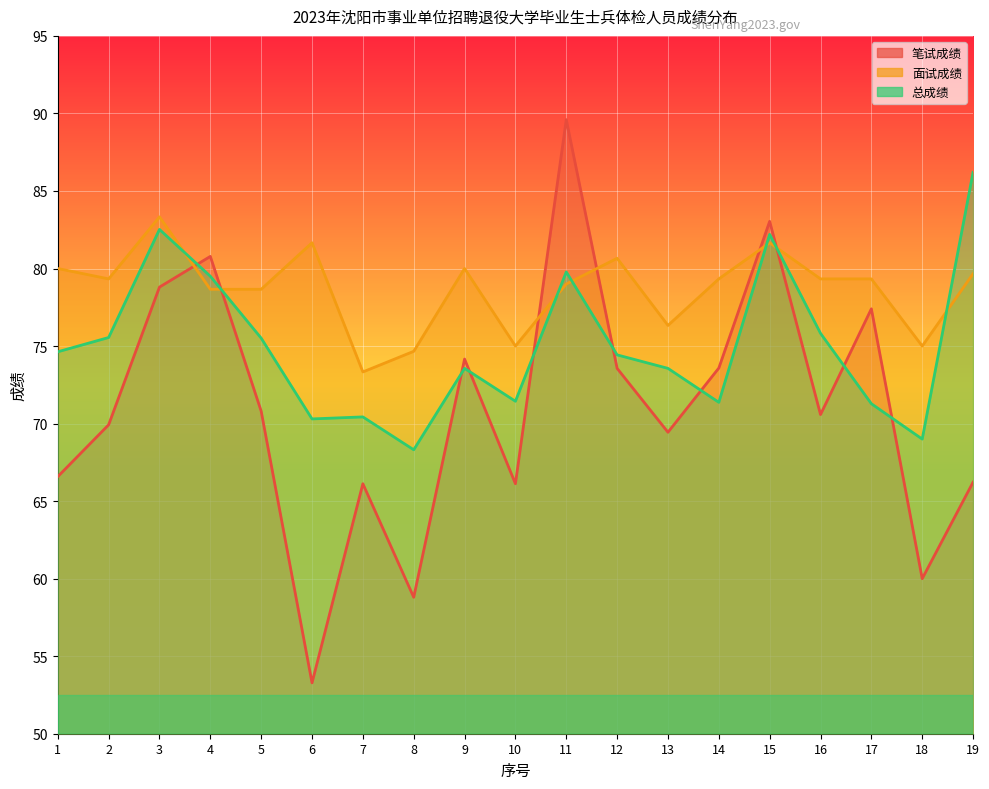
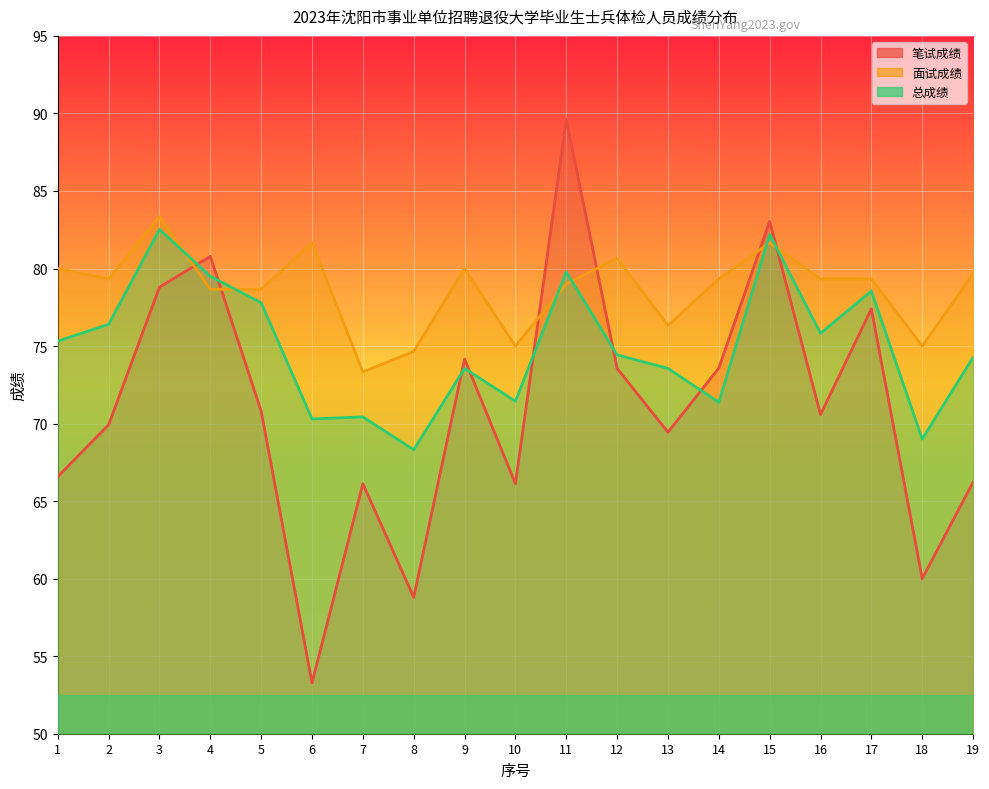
总成绩, 1: 74.6 -> 75.3
总成绩, 2: 75.6 -> 76.4
总成绩, 5: 75.5 -> 77.8
总成绩, 17: 71.3 -> 78.6
总成绩, 19: 86.2 -> 74.3
